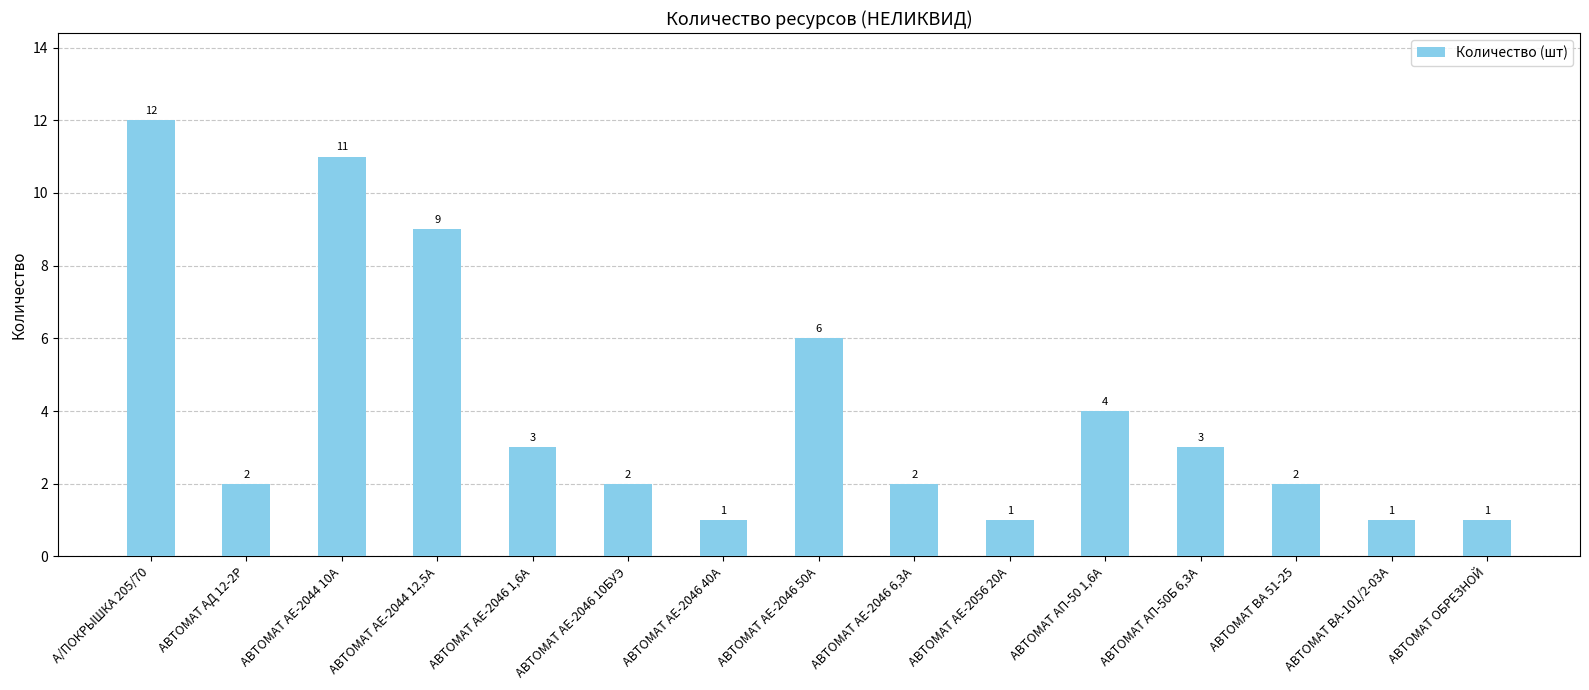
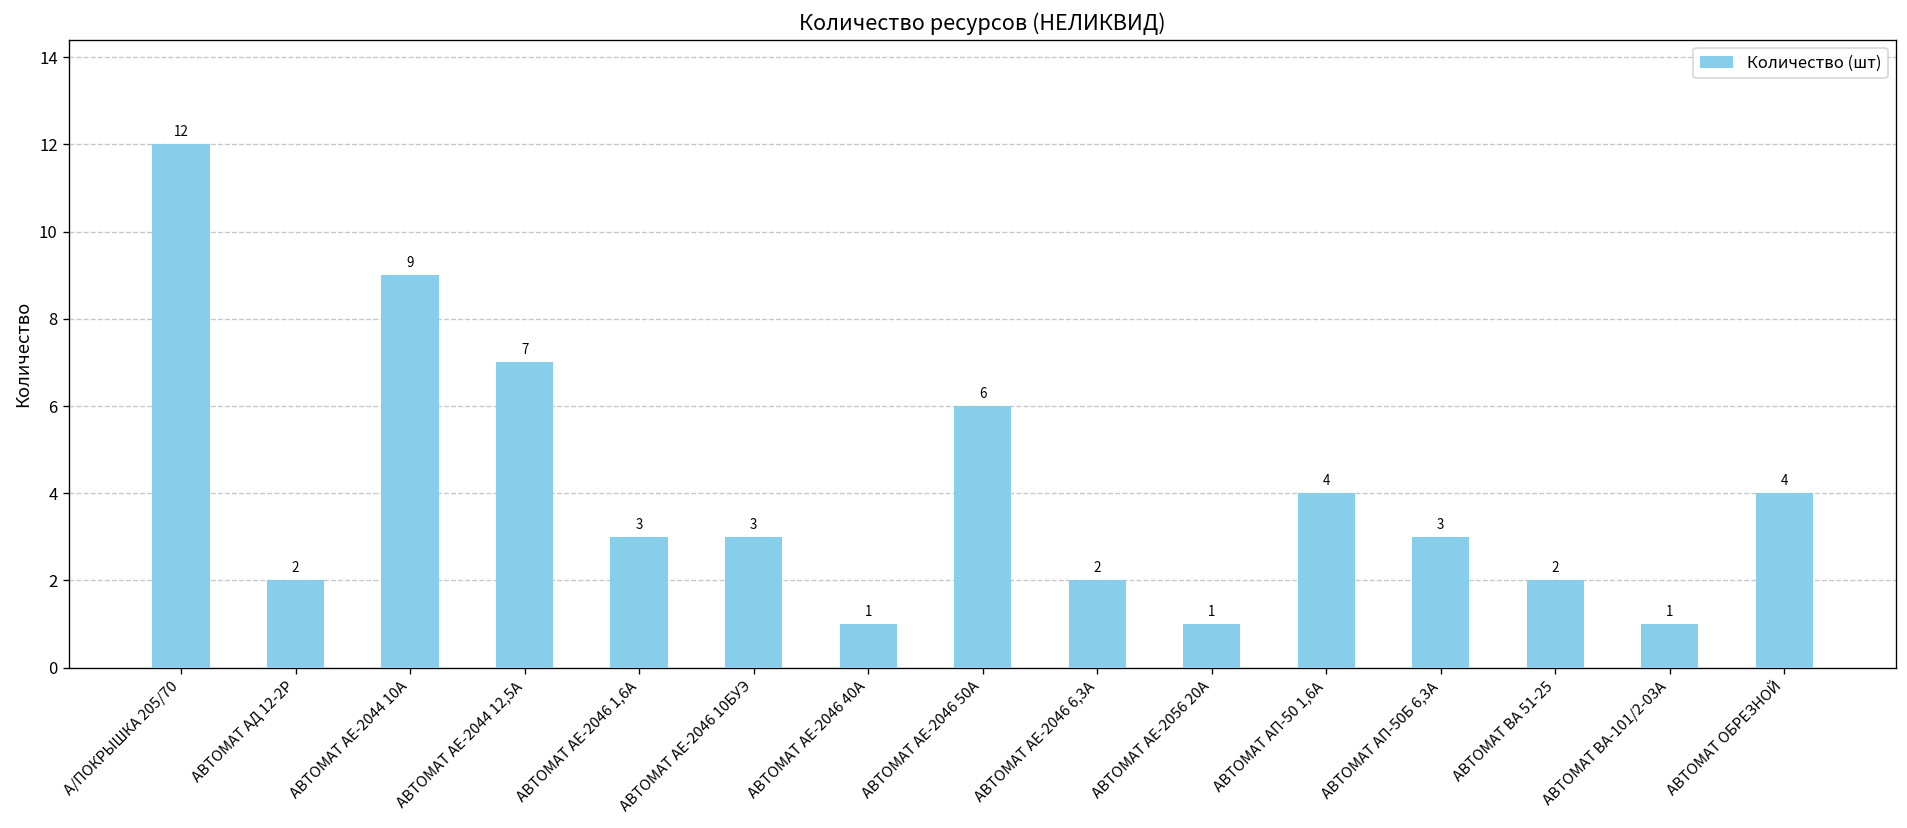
АВТОМАТ АЕ-2044 10А: 11 -> 9
АВТОМАТ АЕ-2044 12,5А: 9 -> 7
АВТОМАТ АЕ-2046 10БУЭ: 2 -> 3
АВТОМАТ ОБРЕЗНОЙ: 1 -> 4
